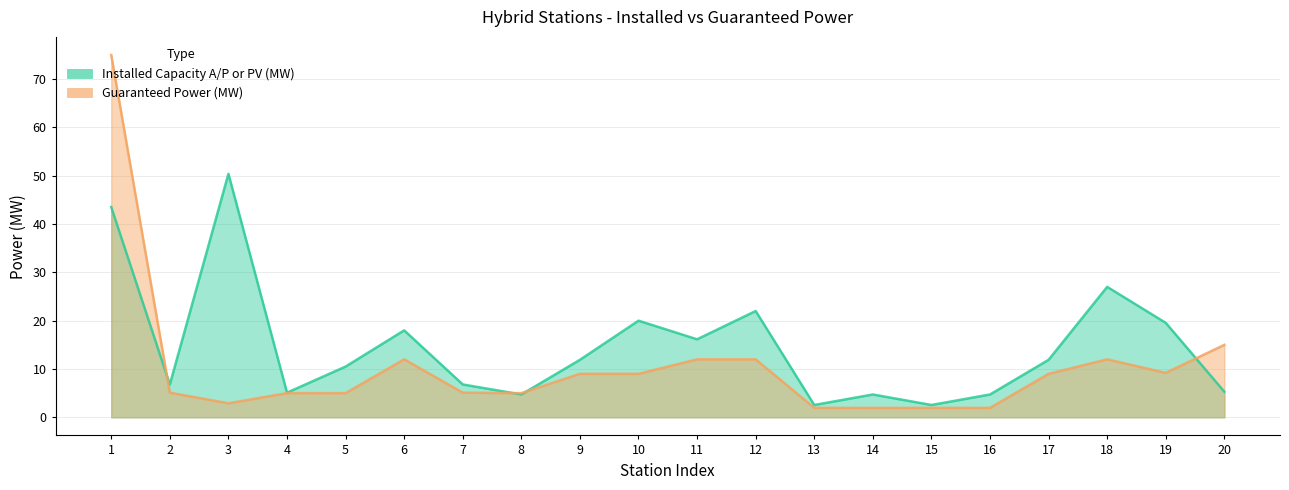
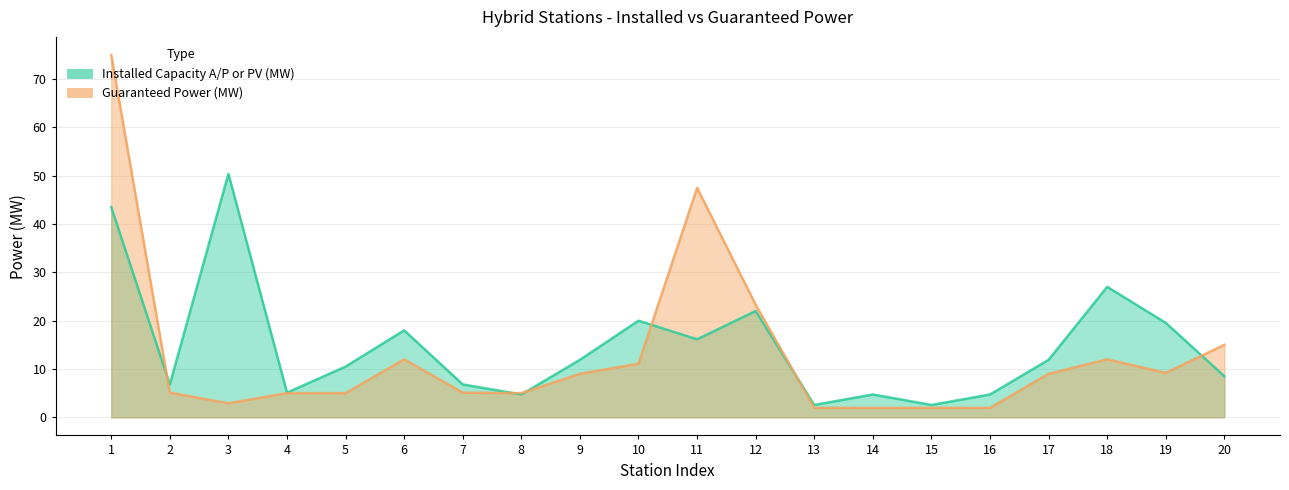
Guaranteed Power (MW), 10: 9 -> 11
Guaranteed Power (MW), 11: 12 -> 48
Guaranteed Power (MW), 12: 12 -> 23
Installed Capacity A/P or PV (MW), 20: 5 -> 9
